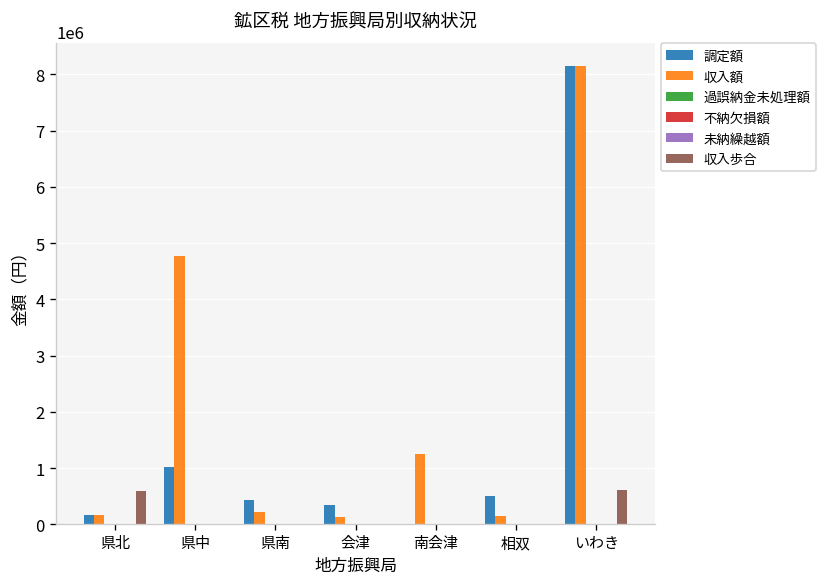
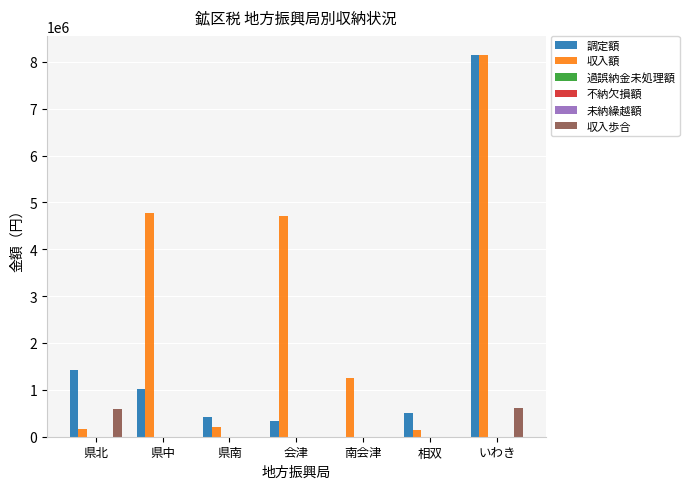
調定額, 県北: 200000 -> 1400000
収入額, 会津: 100000 -> 4700000
